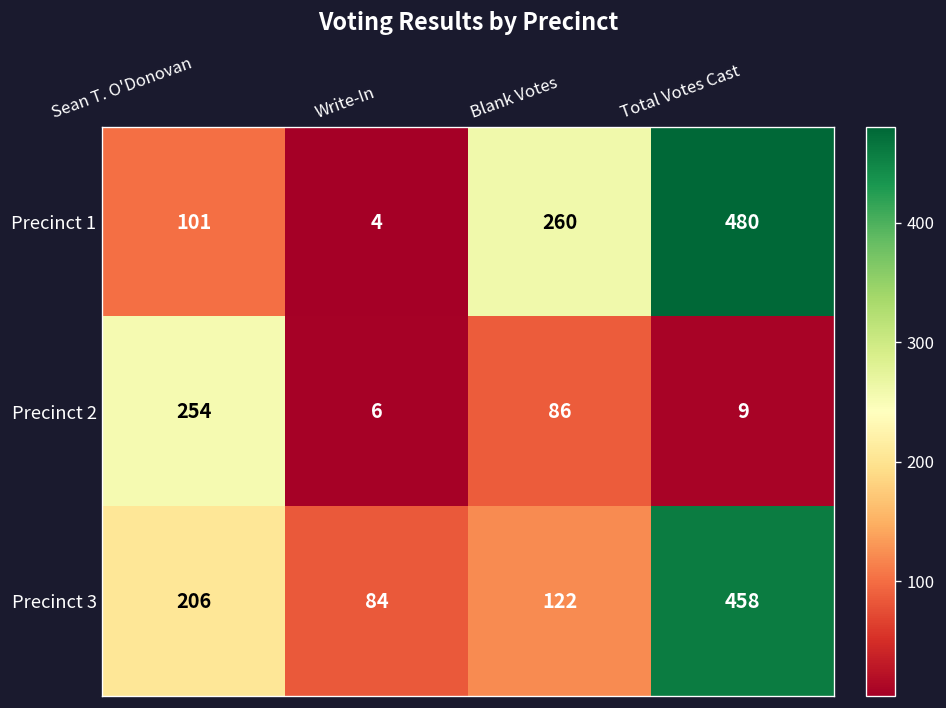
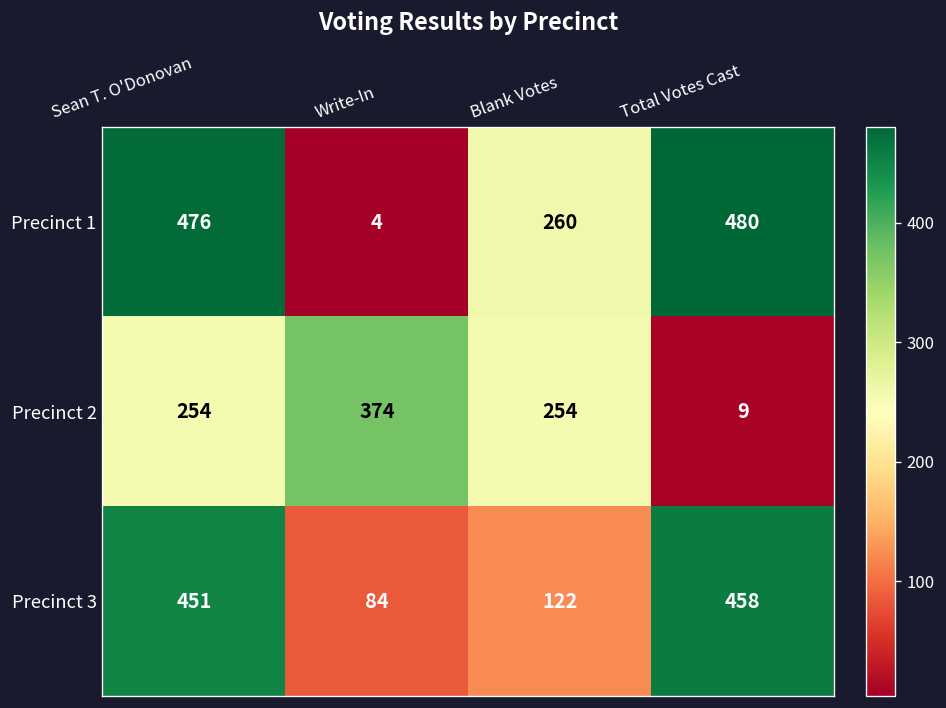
Precinct 1, Sean T. O'Donovan: 101 -> 476
Precinct 2, Write-In: 6 -> 374
Precinct 2, Blank Votes: 86 -> 254
Precinct 3, Sean T. O'Donovan: 206 -> 451
